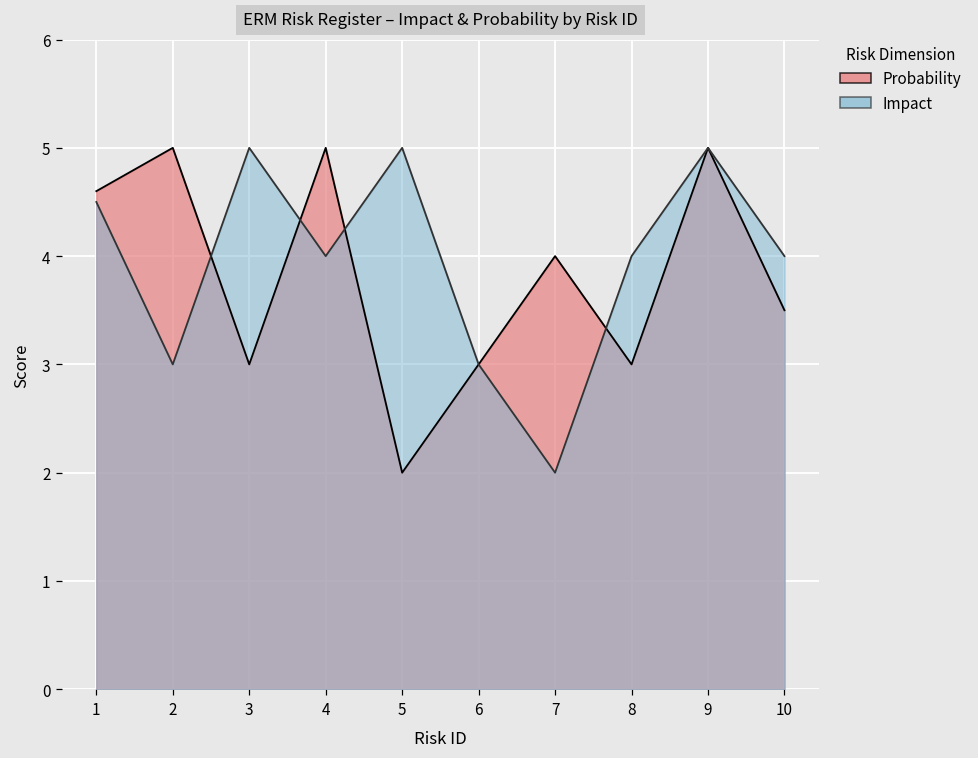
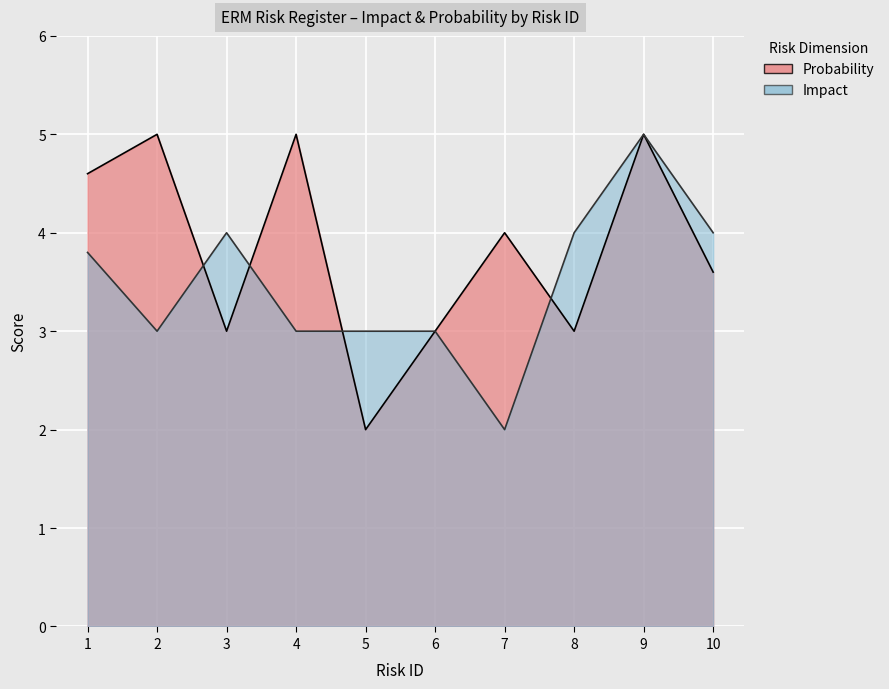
Impact, 1: 4.5 -> 3.8
Impact, 3: 5 -> 4
Impact, 4: 4 -> 3
Impact, 5: 5 -> 3
Probability, 10: 3.5 -> 3.6
